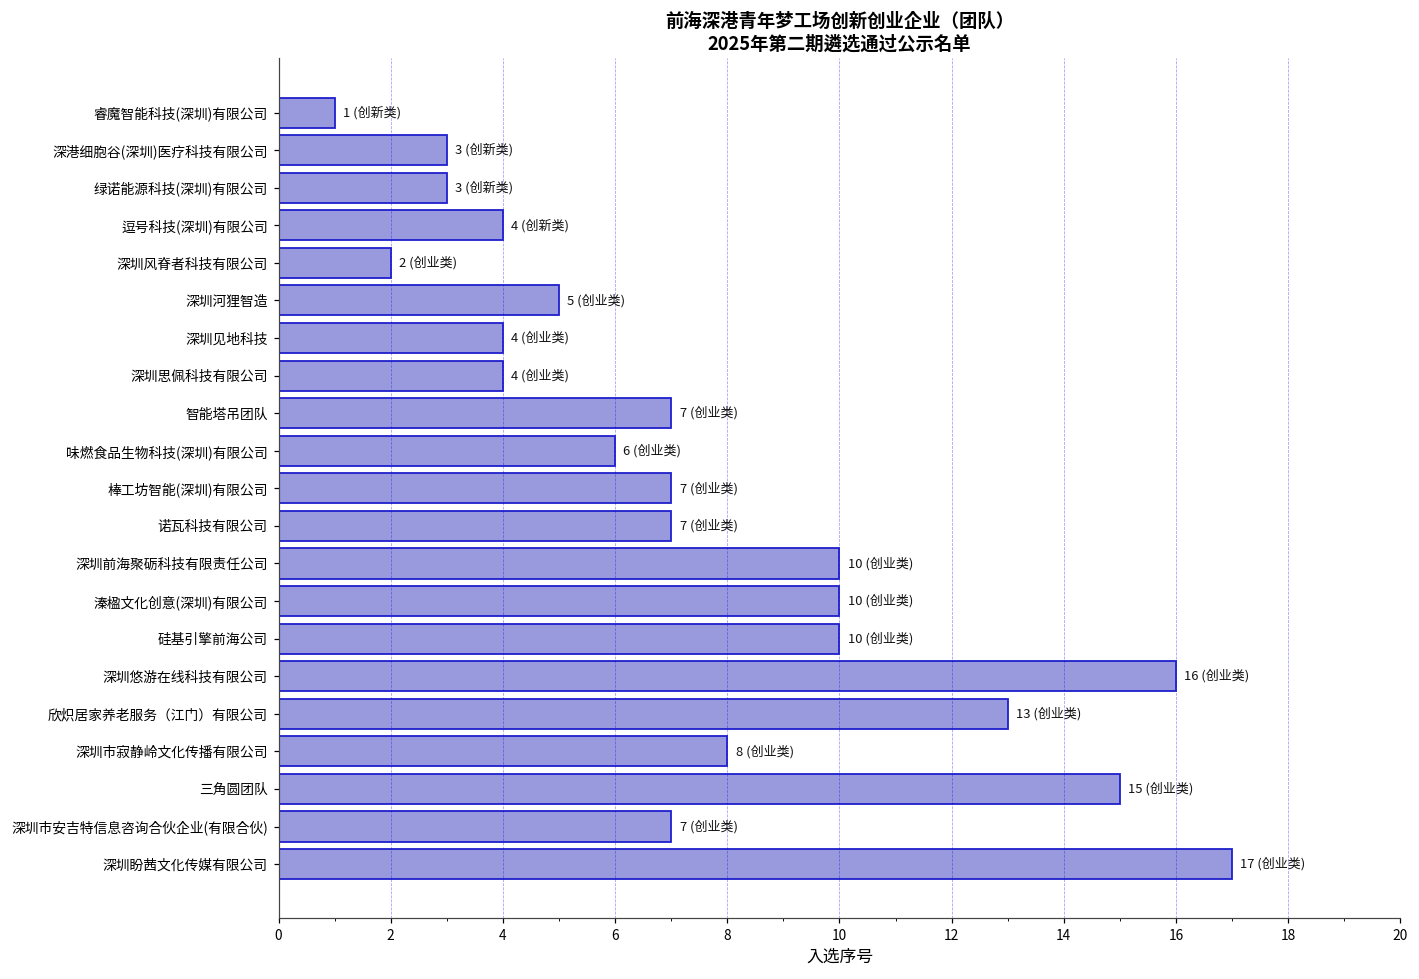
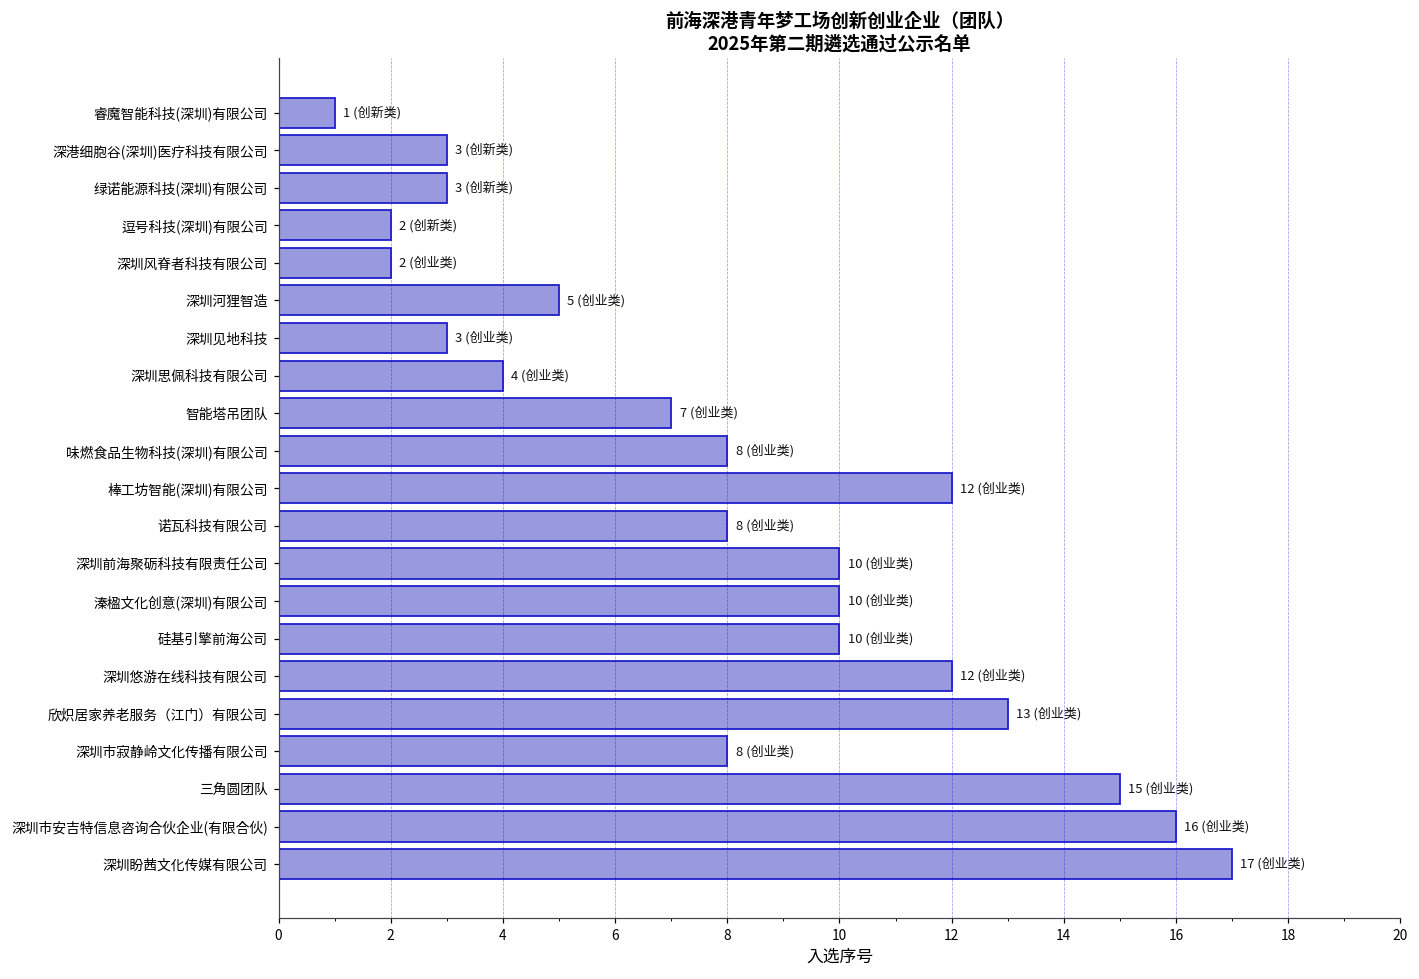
逗号科技(深圳)有限公司: 4 -> 2
深圳见地科技: 4 -> 3
味燃食品生物科技(深圳)有限公司: 6 -> 8
棒工坊智能(深圳)有限公司: 7 -> 12
诺瓦科技有限公司: 7 -> 8
深圳悠游在线科技有限公司: 16 -> 12
深圳市安吉特信息咨询合伙企业(有限合伙): 7 -> 16
